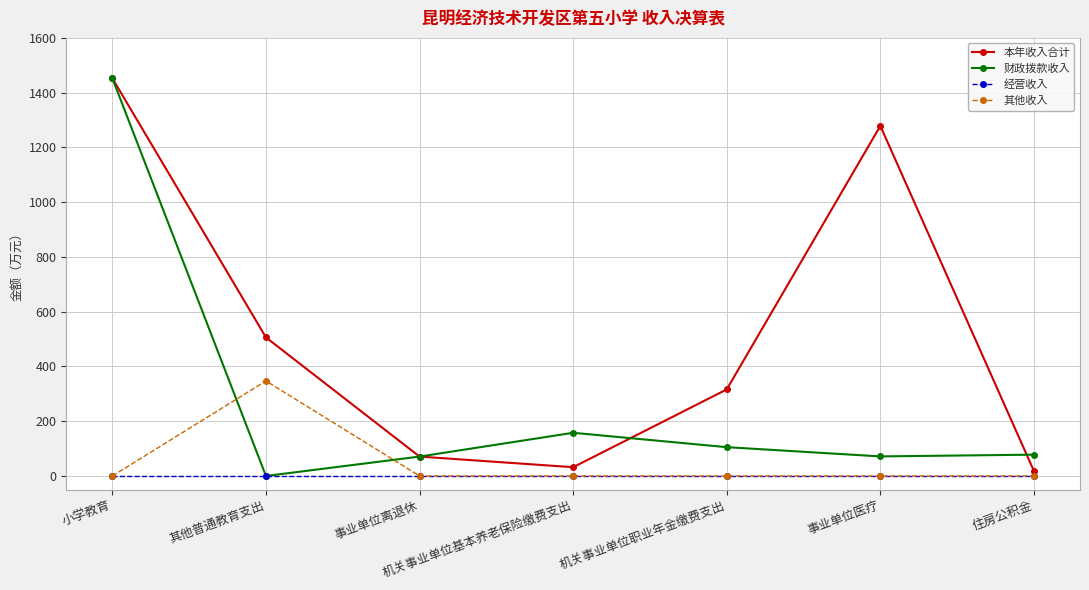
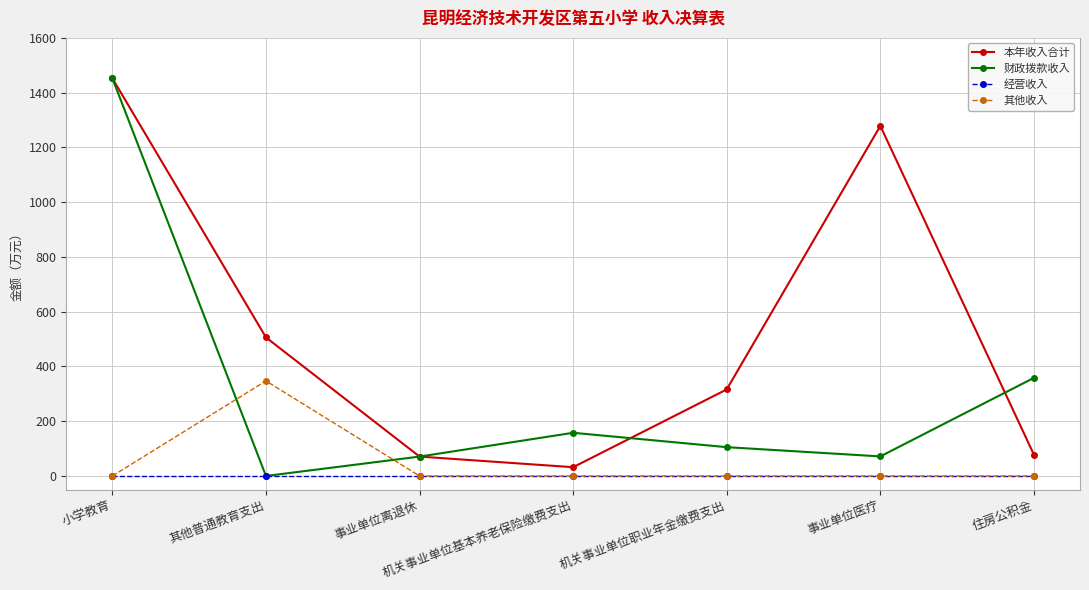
本年收入合计, 住房公积金: 20 -> 80
财政拨款收入, 住房公积金: 80 -> 360
